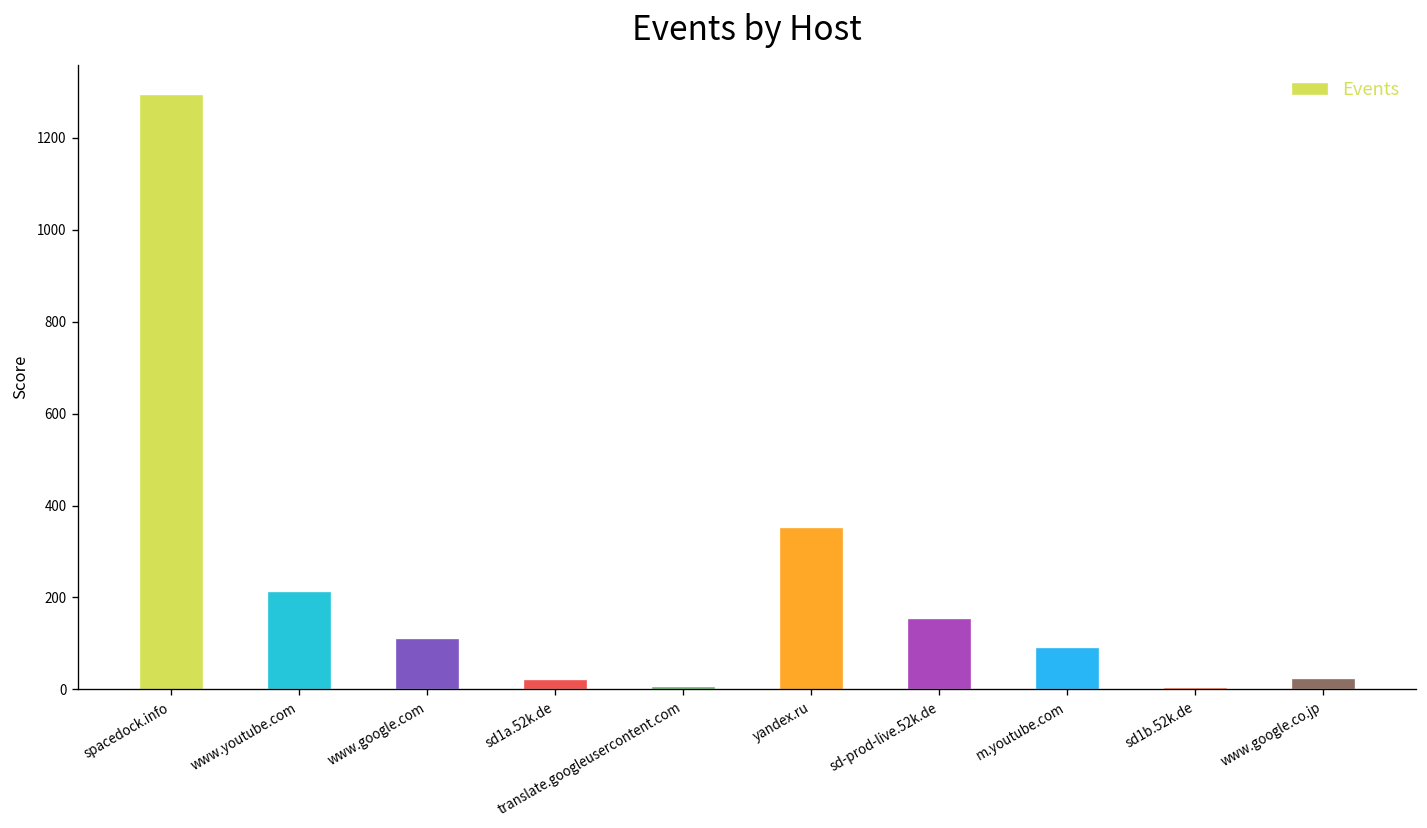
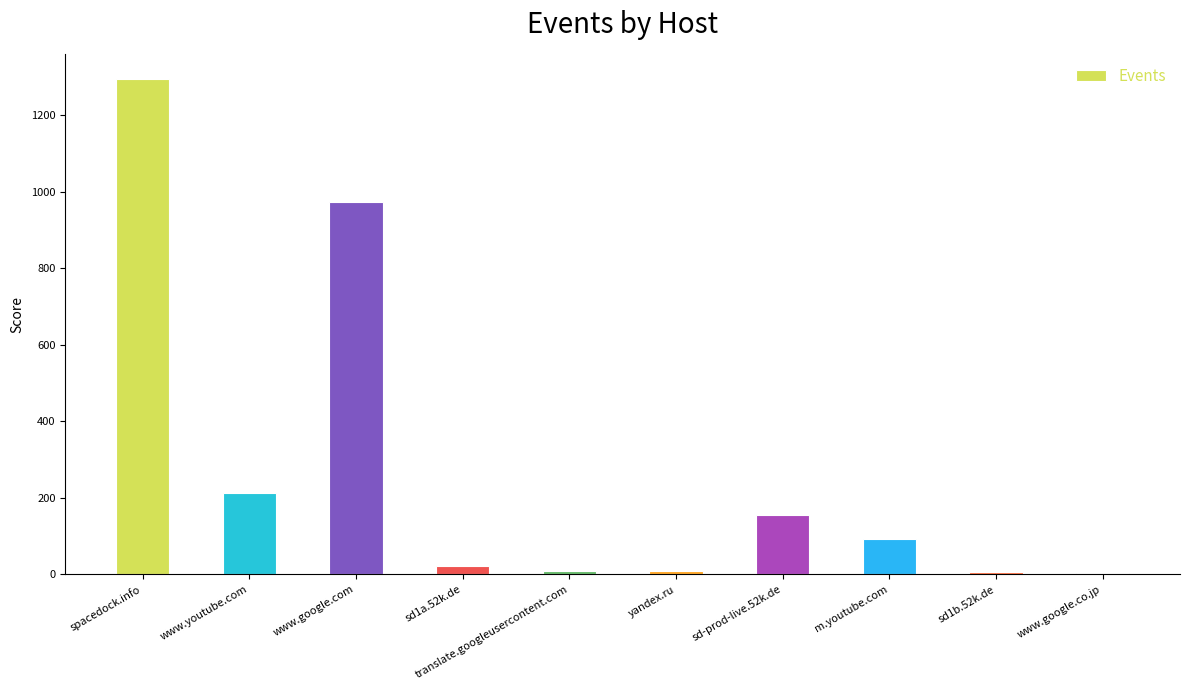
www.google.com: 110 -> 970
yandex.ru: 350 -> 10
www.google.co.jp: 30 -> 0
